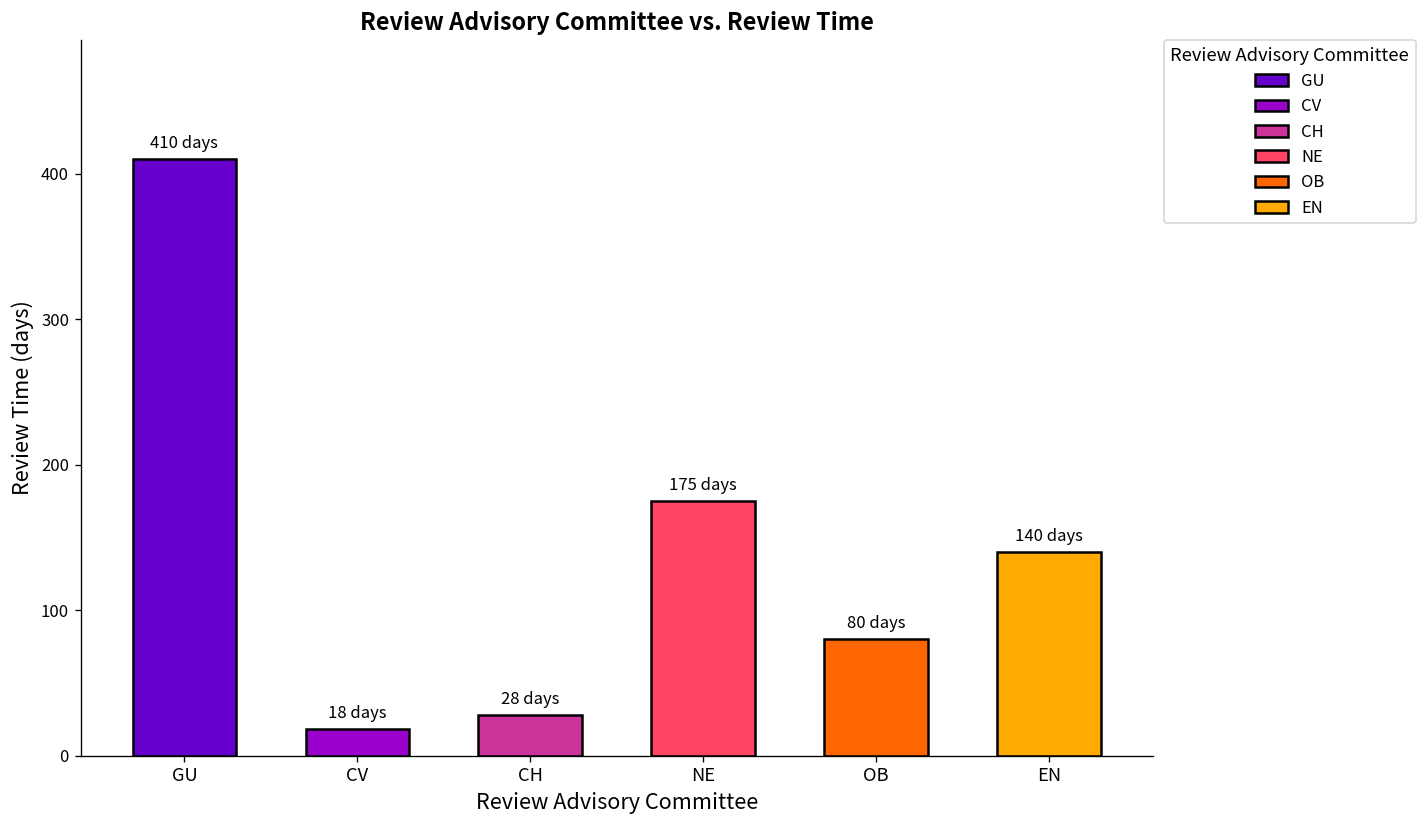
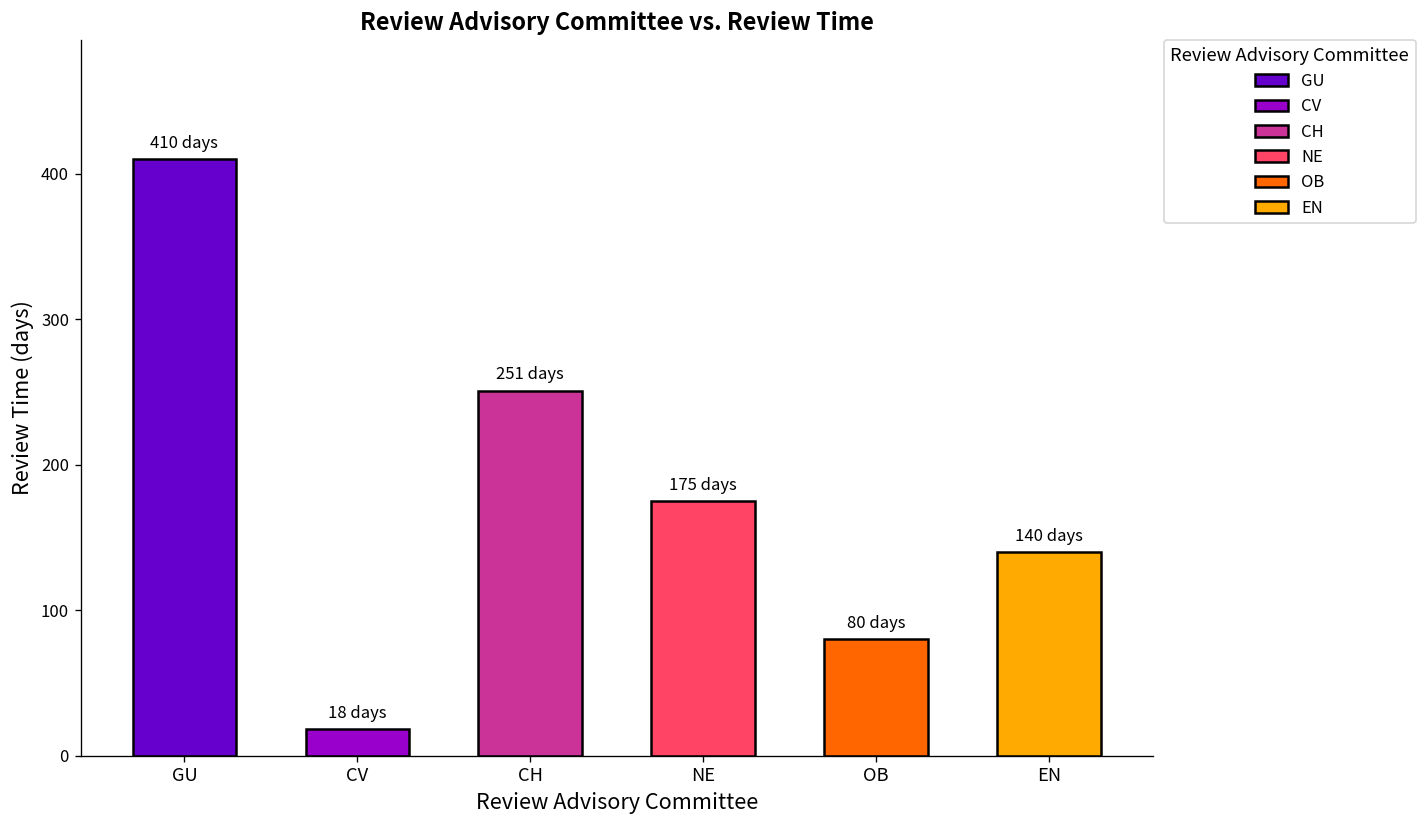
CH: 28 -> 251
